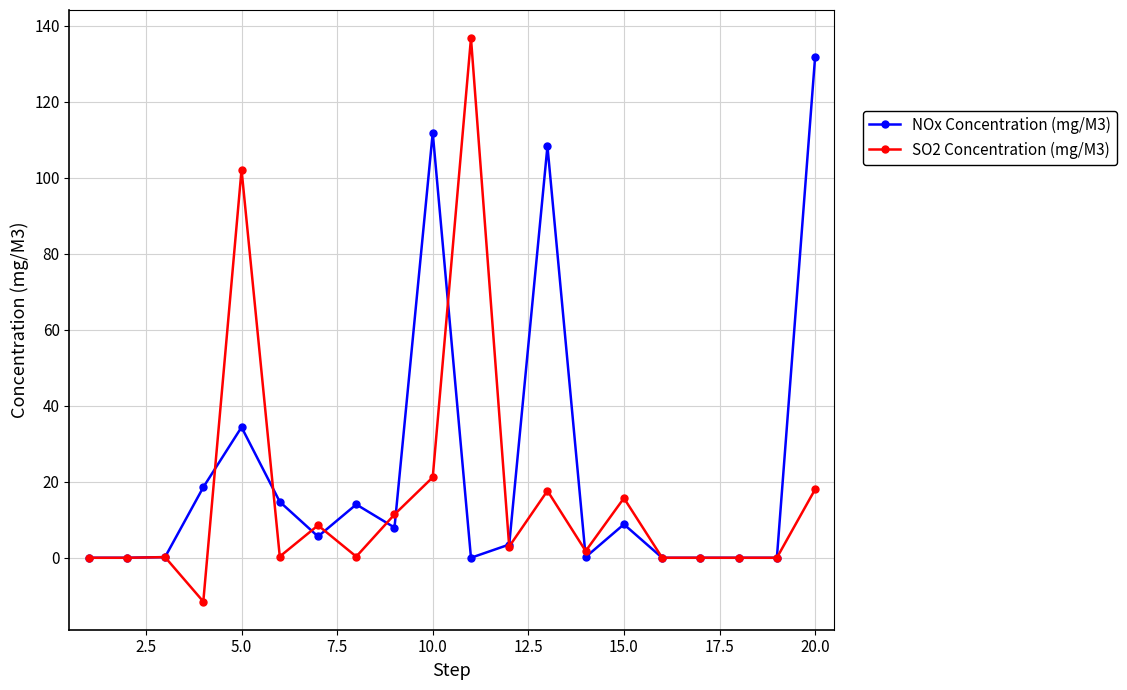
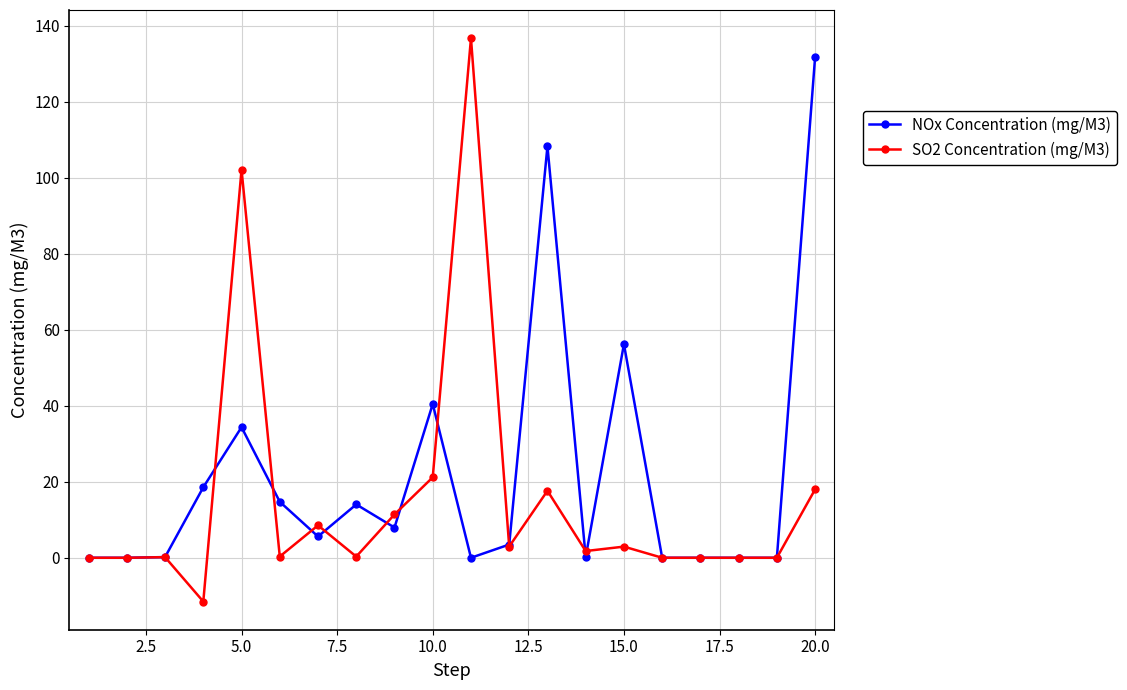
NOx Concentration (mg/M3), 10.0: 112 -> 40
NOx Concentration (mg/M3), 15.0: 9 -> 56
SO2 Concentration (mg/M3), 15.0: 16 -> 3
